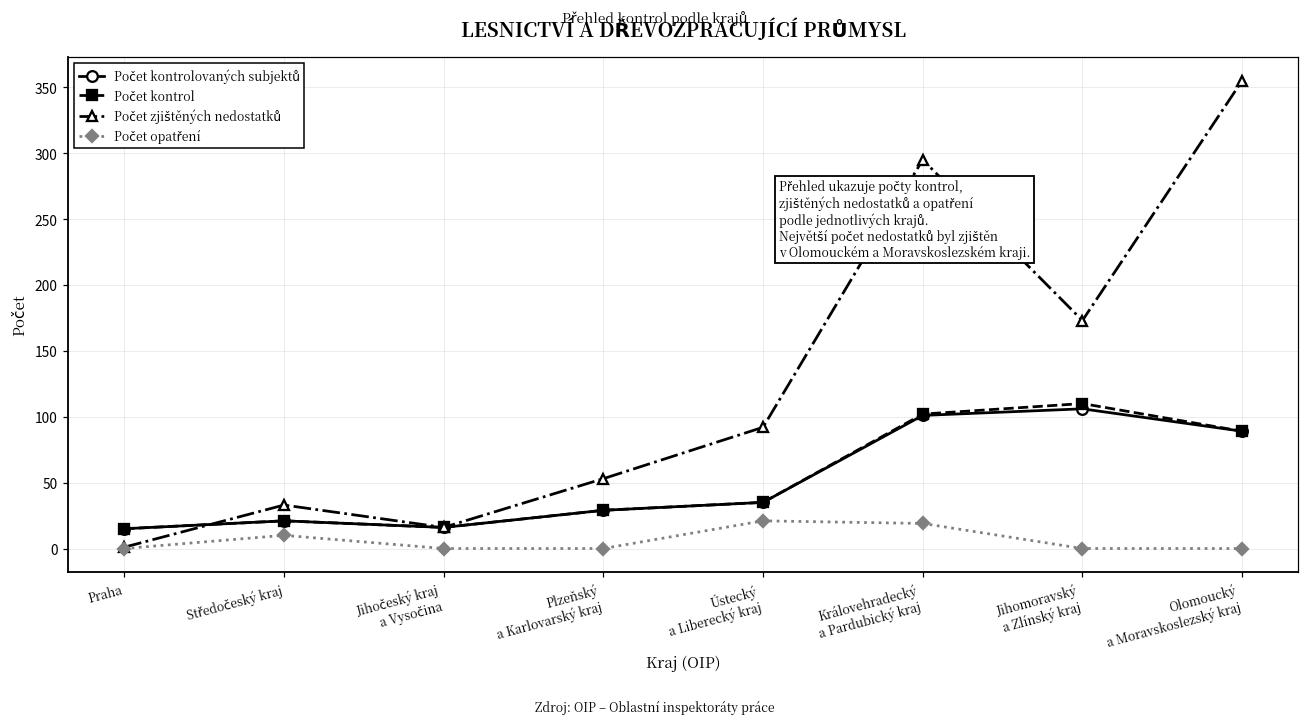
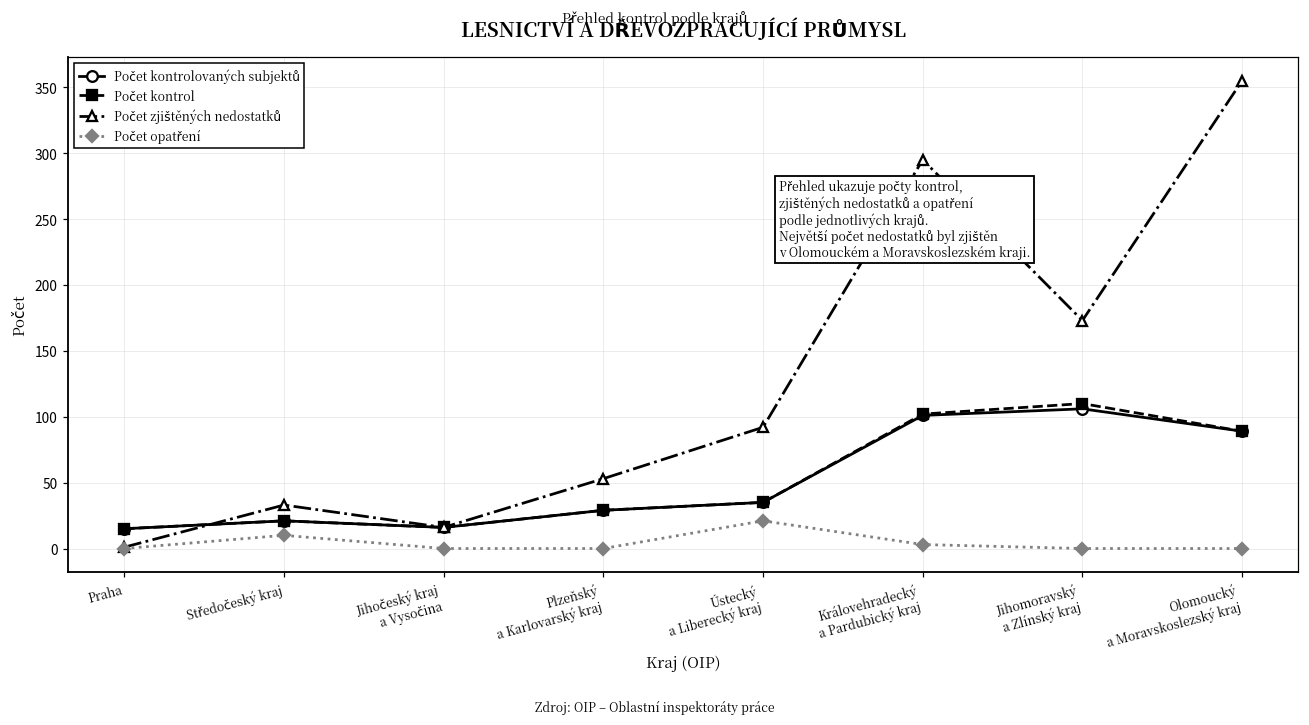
Počet opatření, Královehradecký a Pardubický kraj: 19 -> 3
